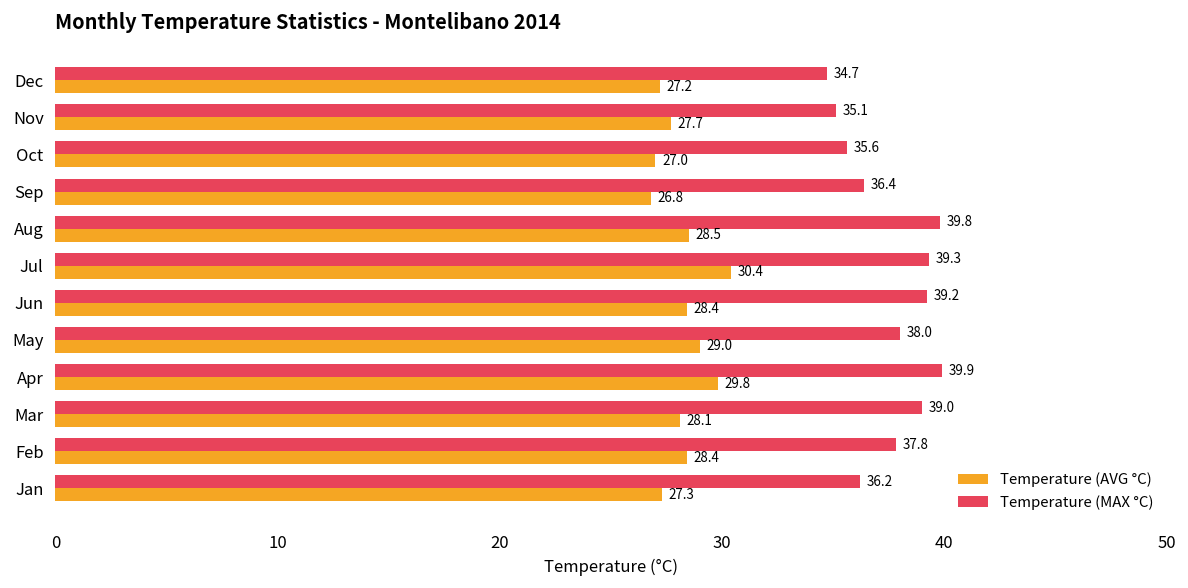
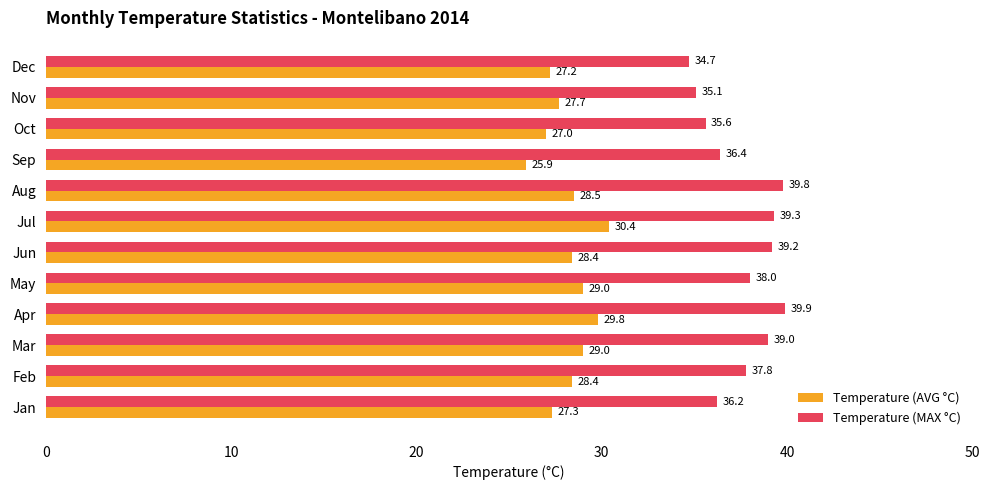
Temperature (AVG °C), Sep: 26.8 -> 25.9
Temperature (AVG °C), Mar: 28.1 -> 29.0
